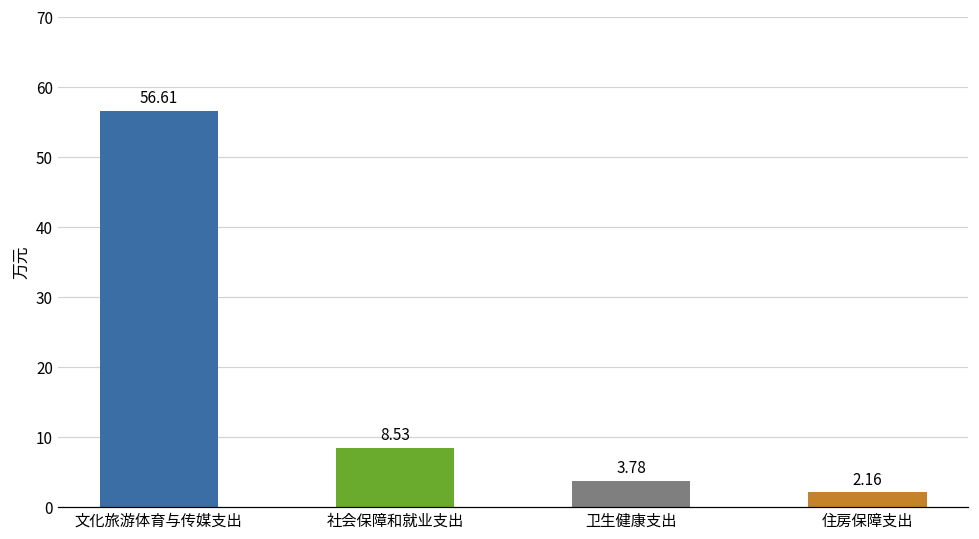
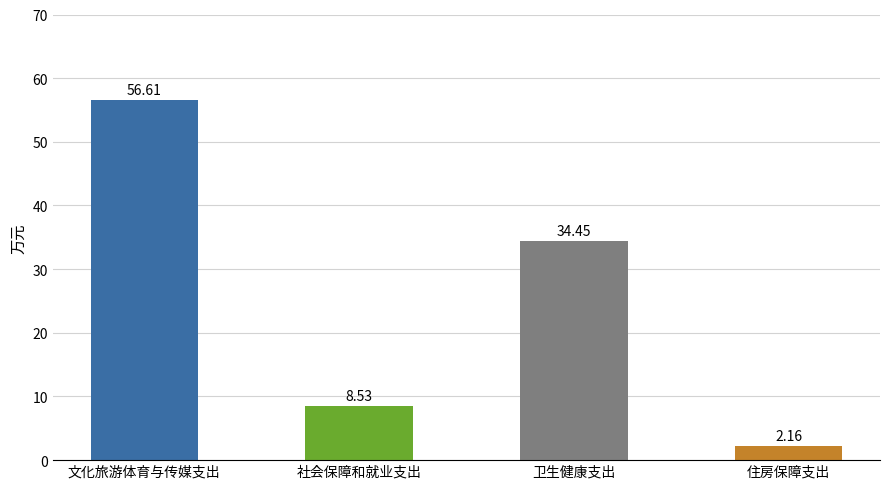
卫生健康支出: 3.78 -> 34.45
